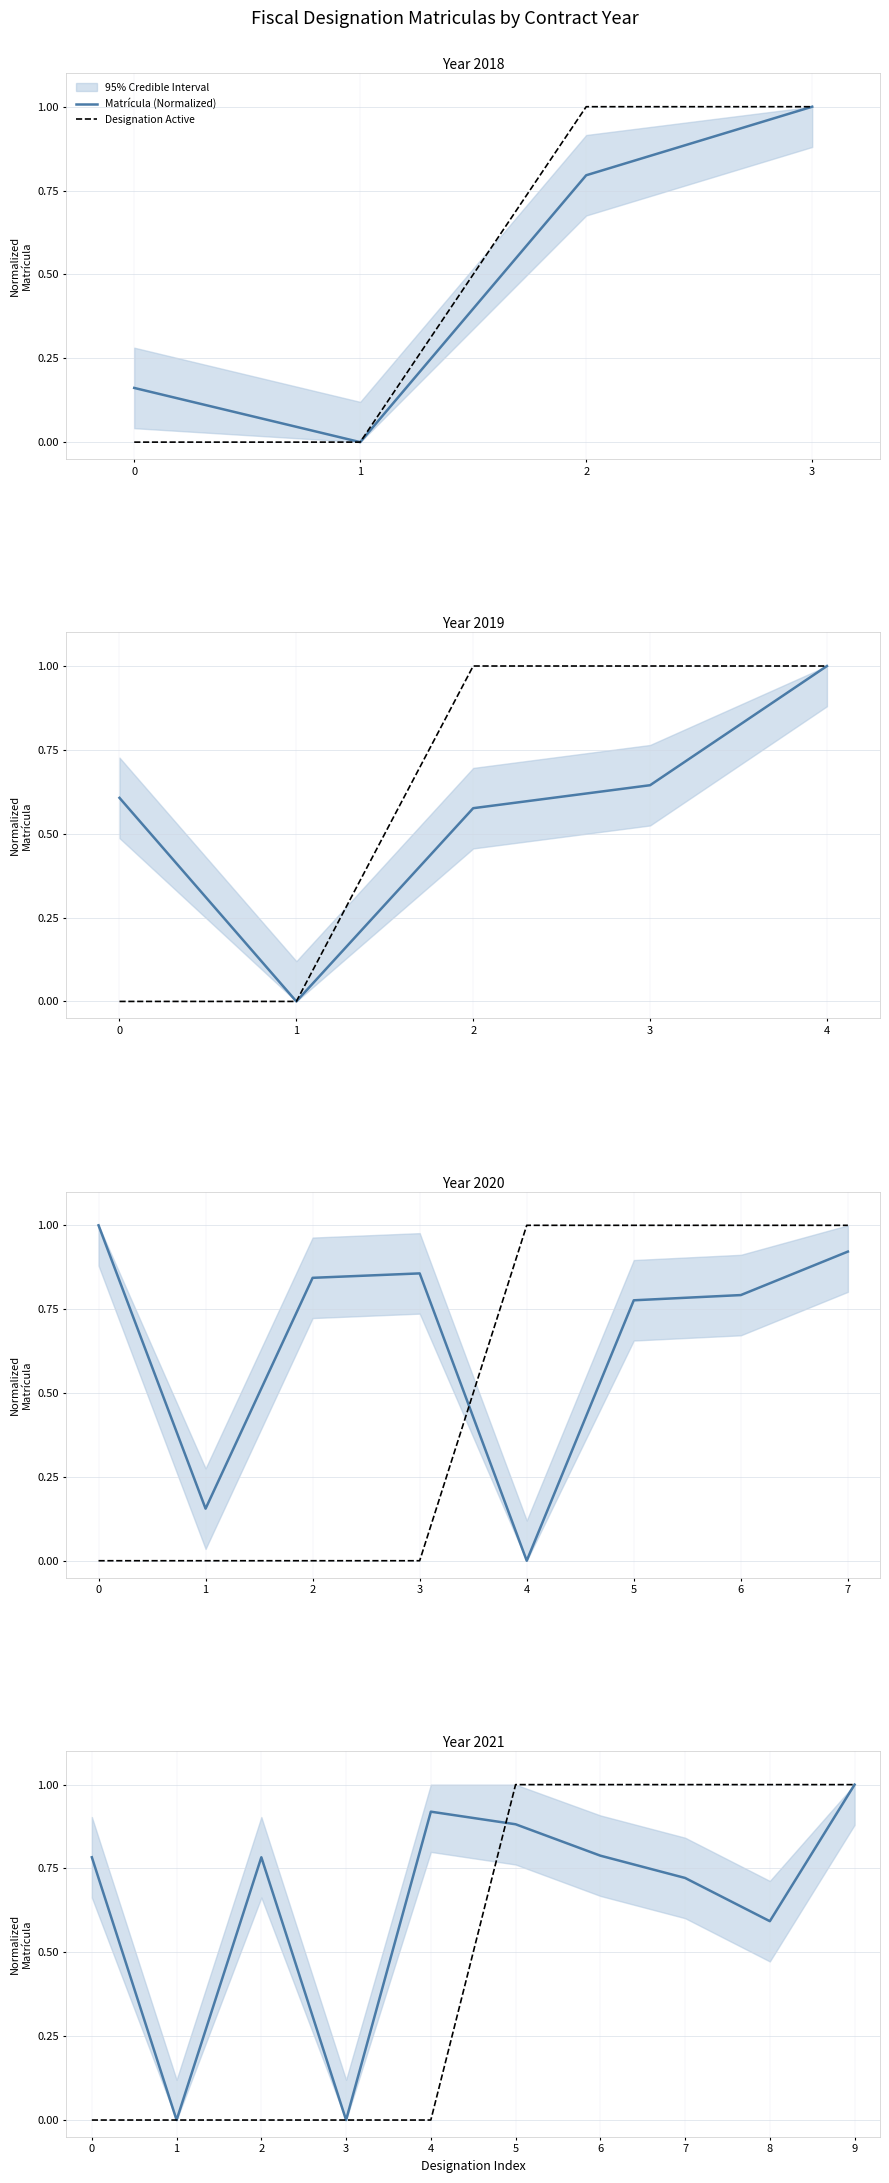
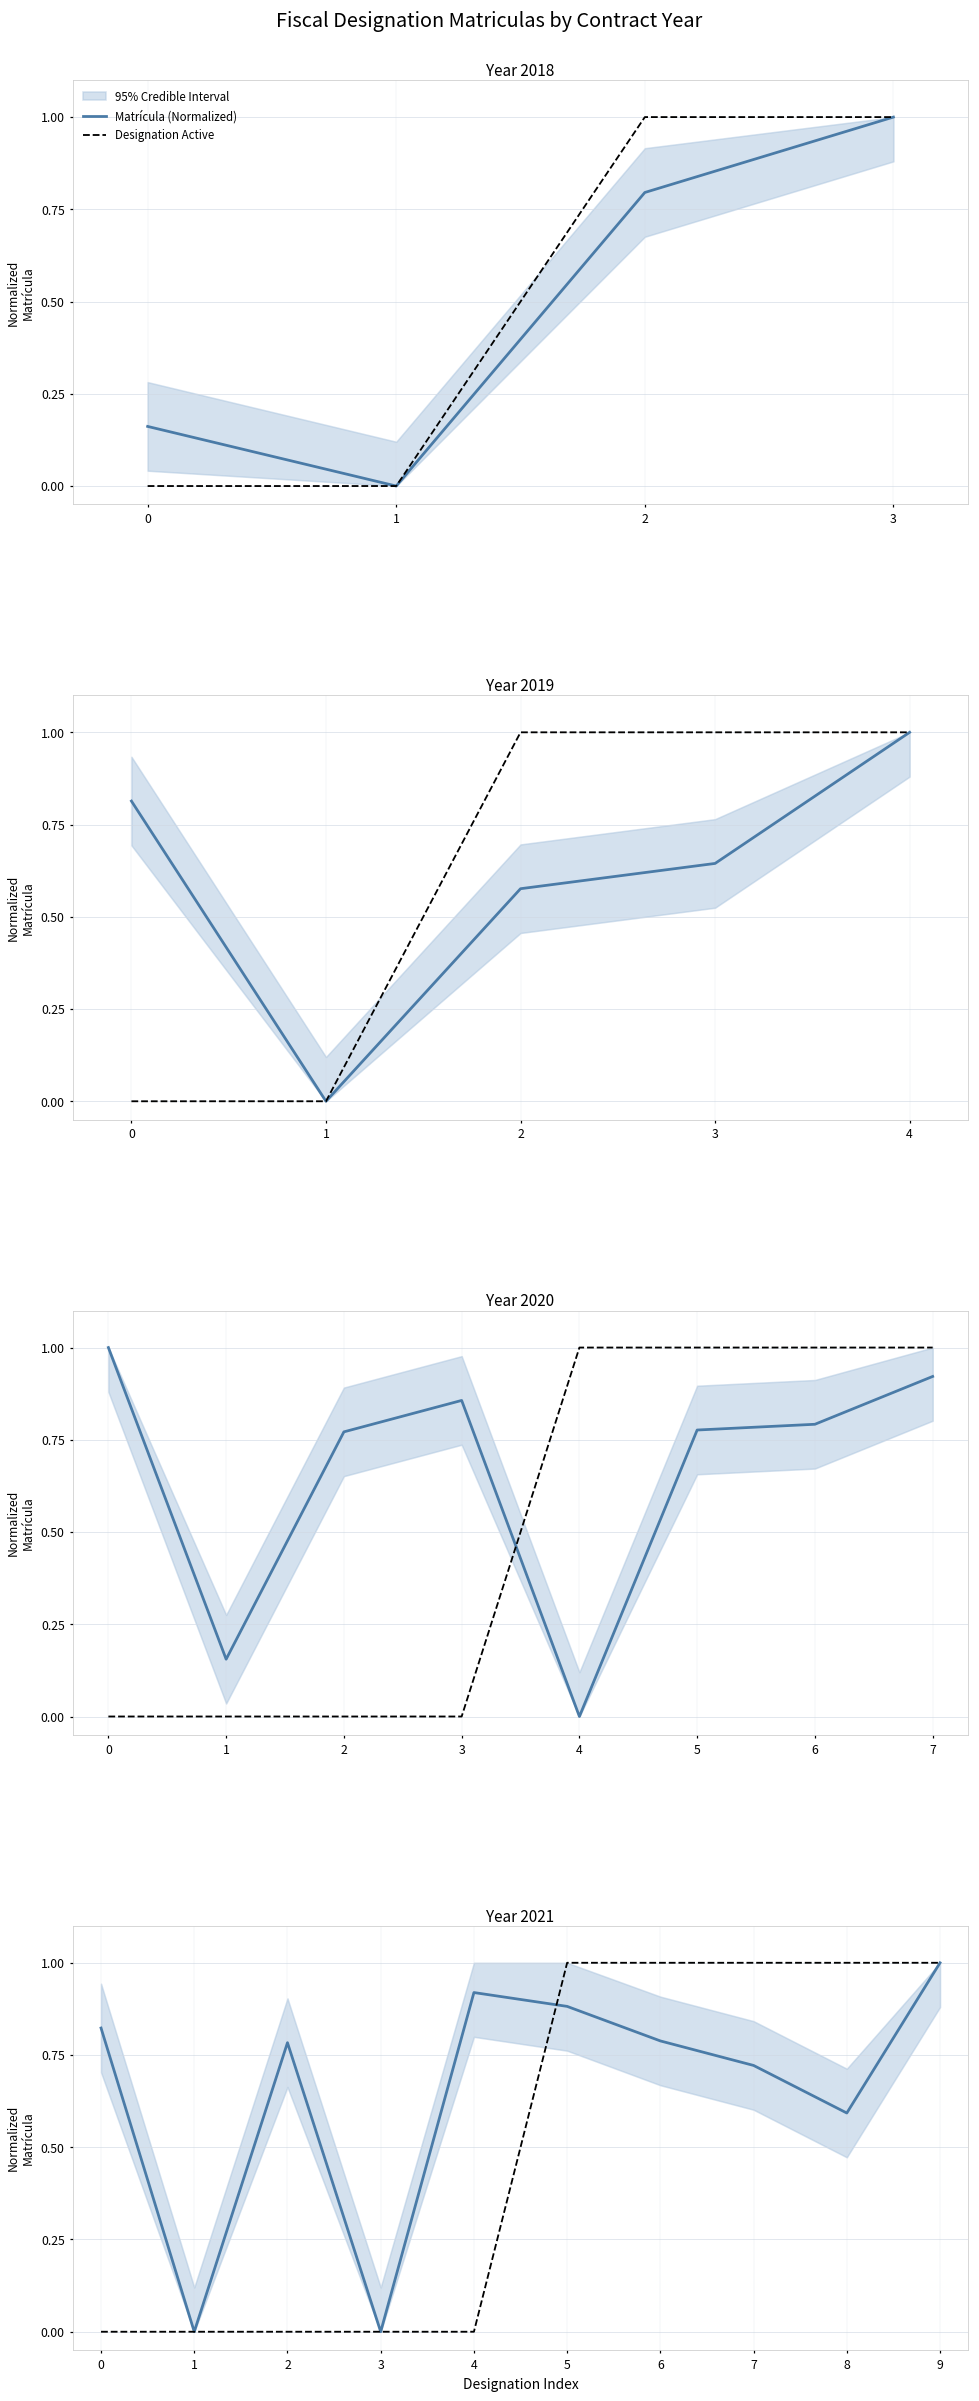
Year 2019, Matrícula (Normalized), 0: 0.61 -> 0.81
Year 2020, Matrícula (Normalized), 2: 0.84 -> 0.77
Year 2021, Matrícula (Normalized), 0: 0.78 -> 0.82
